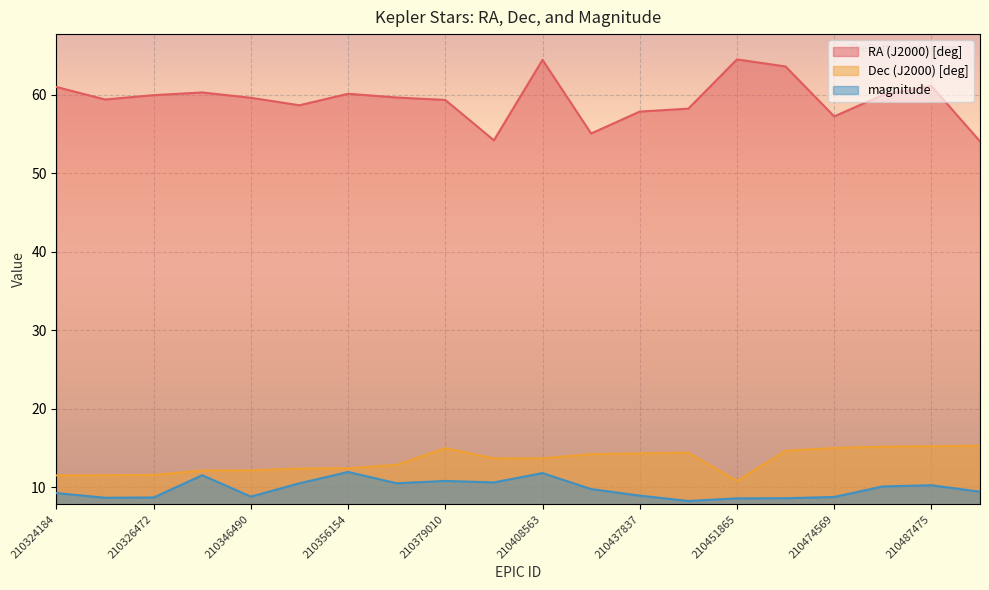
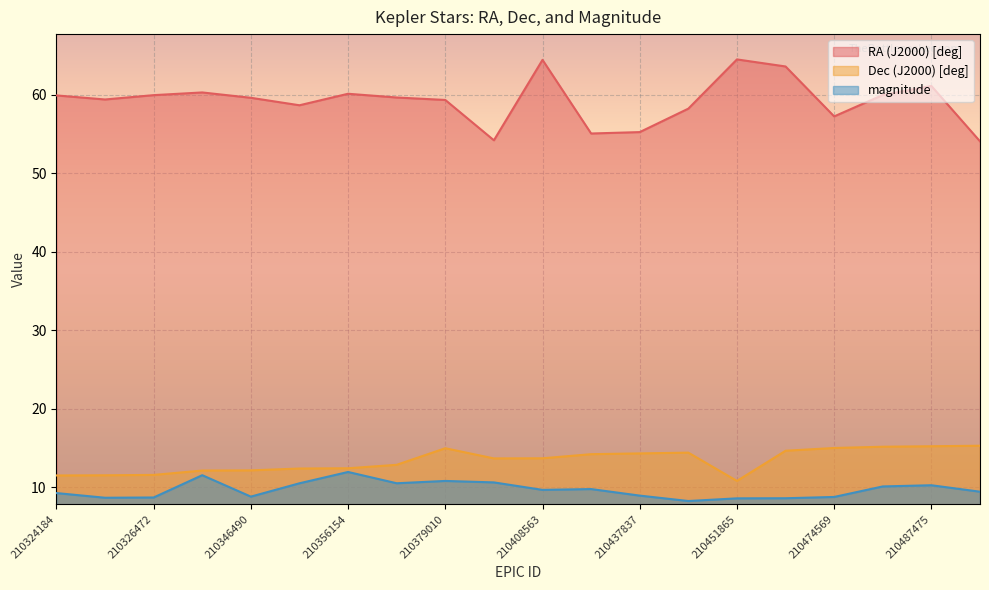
RA (J2000) [deg], 210324184: 61 -> 60
magnitude, 210408563: 12 -> 10
RA (J2000) [deg], 210437837: 58 -> 55
